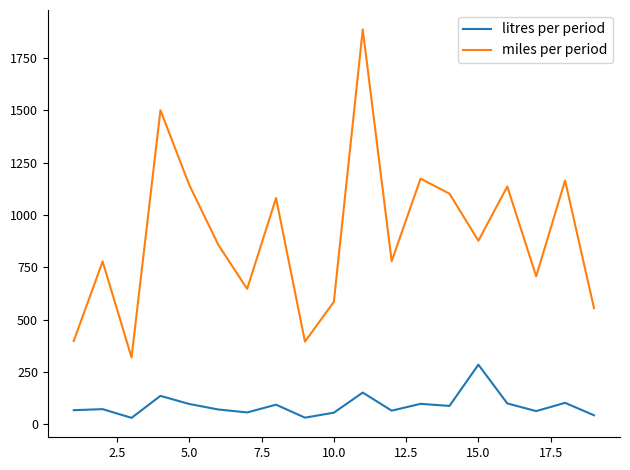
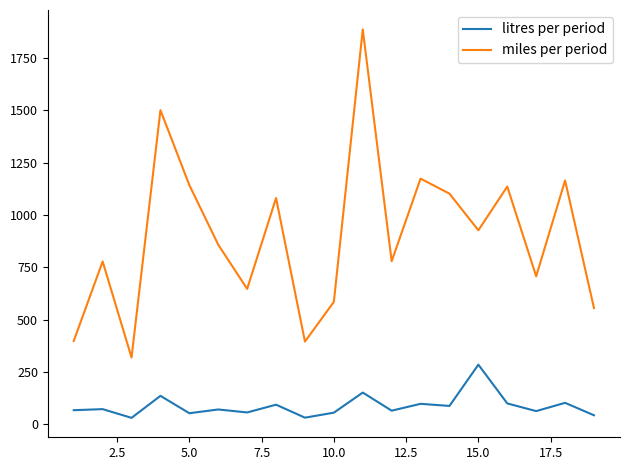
litres per period, 5.0: 100 -> 50
miles per period, 15.0: 880 -> 930
